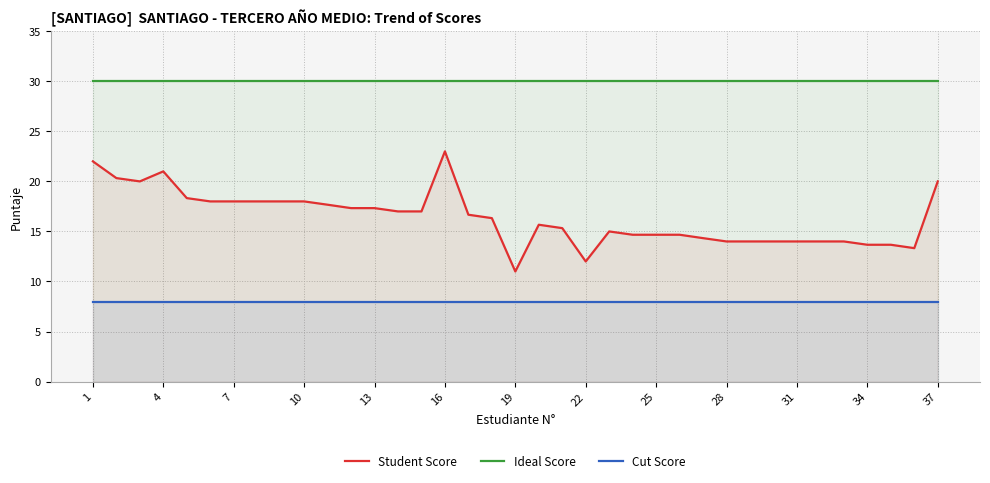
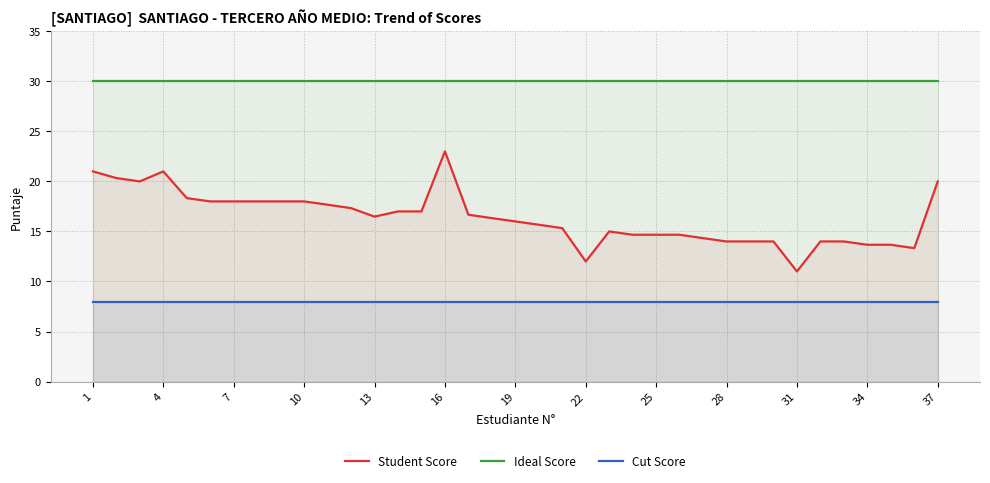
Student Score, 1: 22 -> 21
Student Score, 13: 17.3 -> 16.5
Student Score, 19: 11 -> 16
Student Score, 31: 14 -> 11
